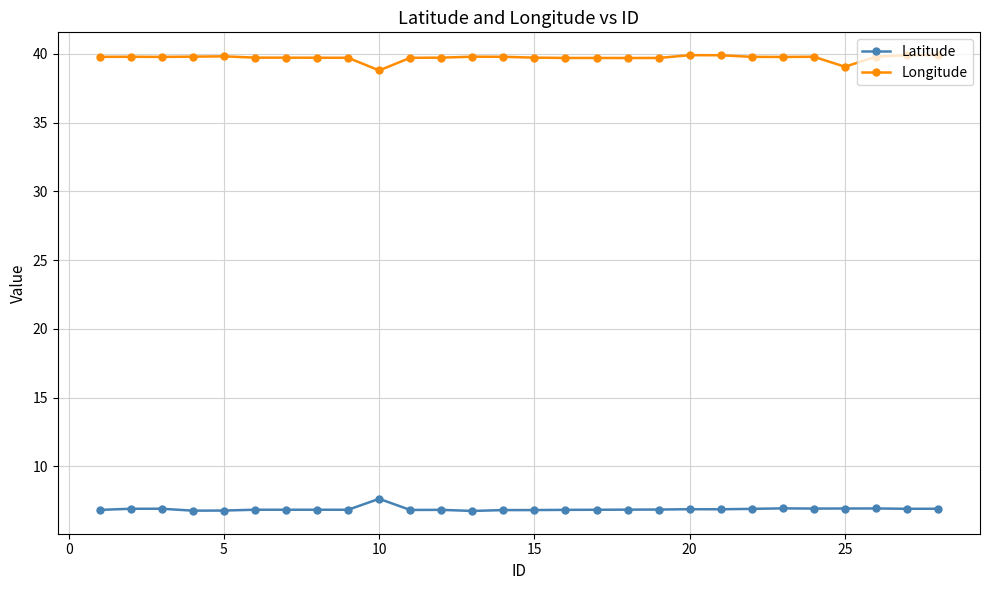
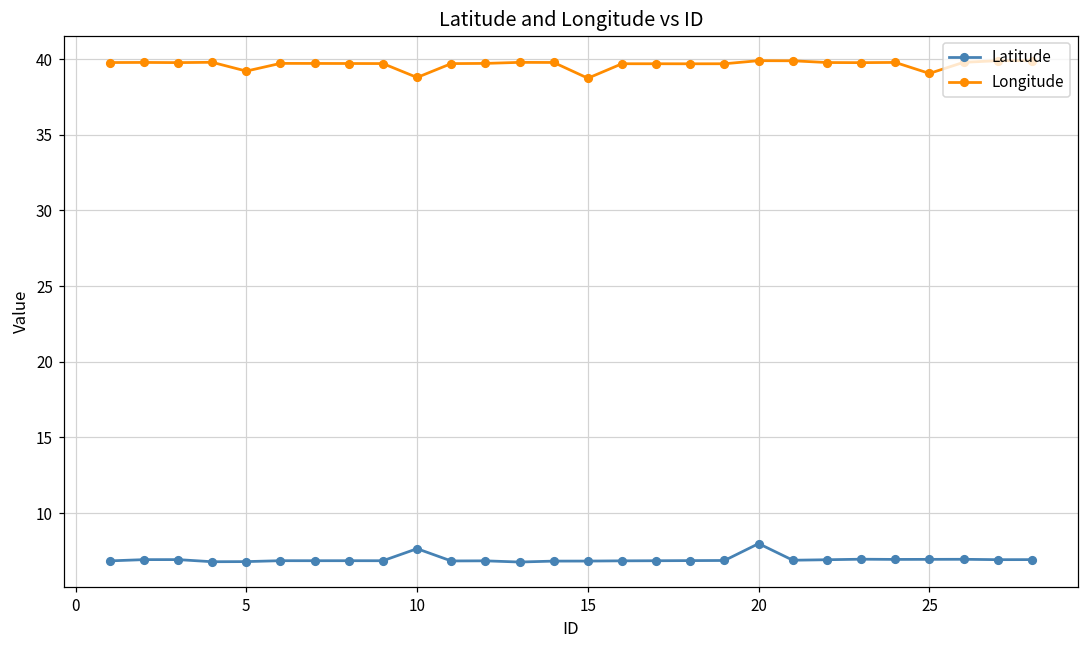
Longitude, 5: 39.8 -> 39.2
Longitude, 15: 39.7 -> 38.7
Latitude, 20: 6.9 -> 8.0
